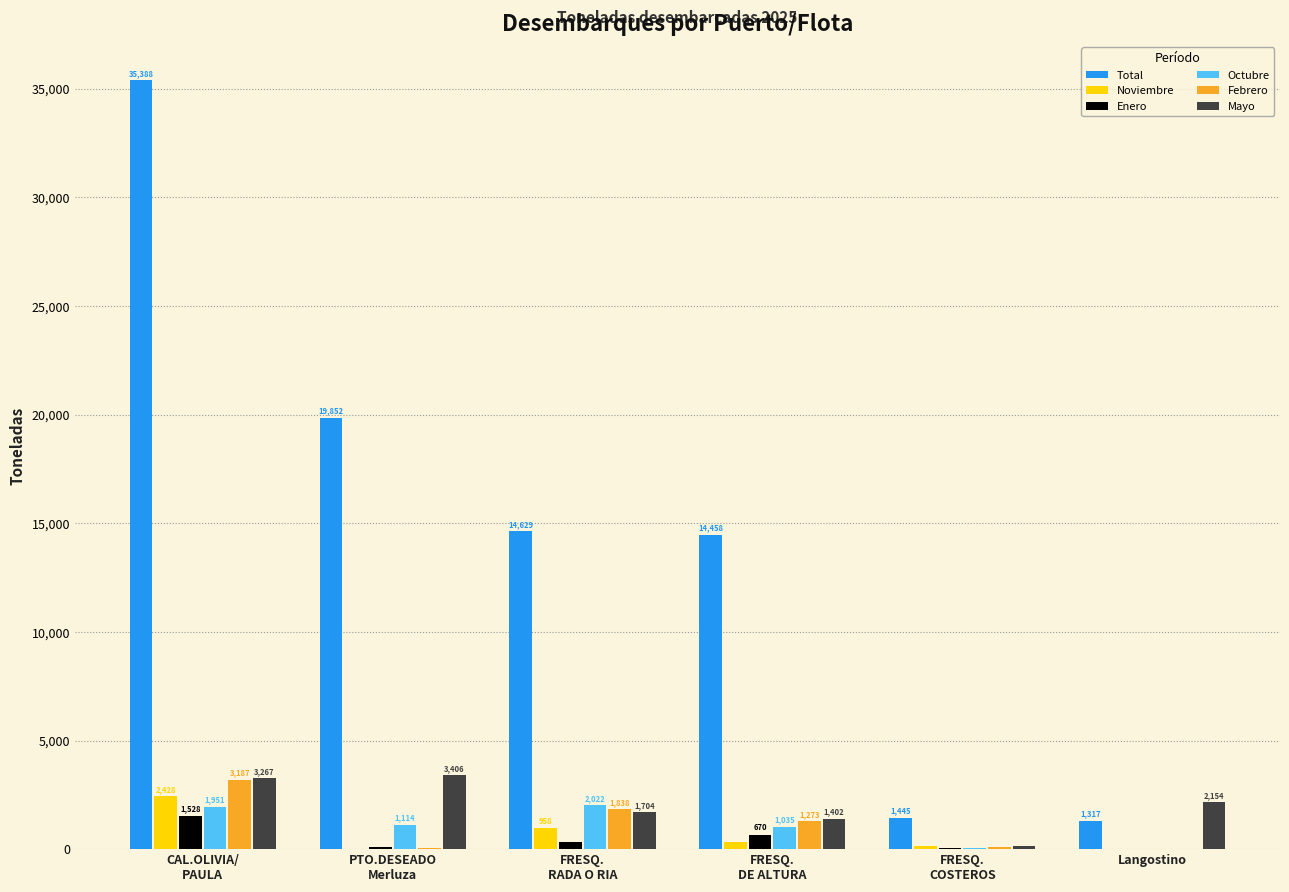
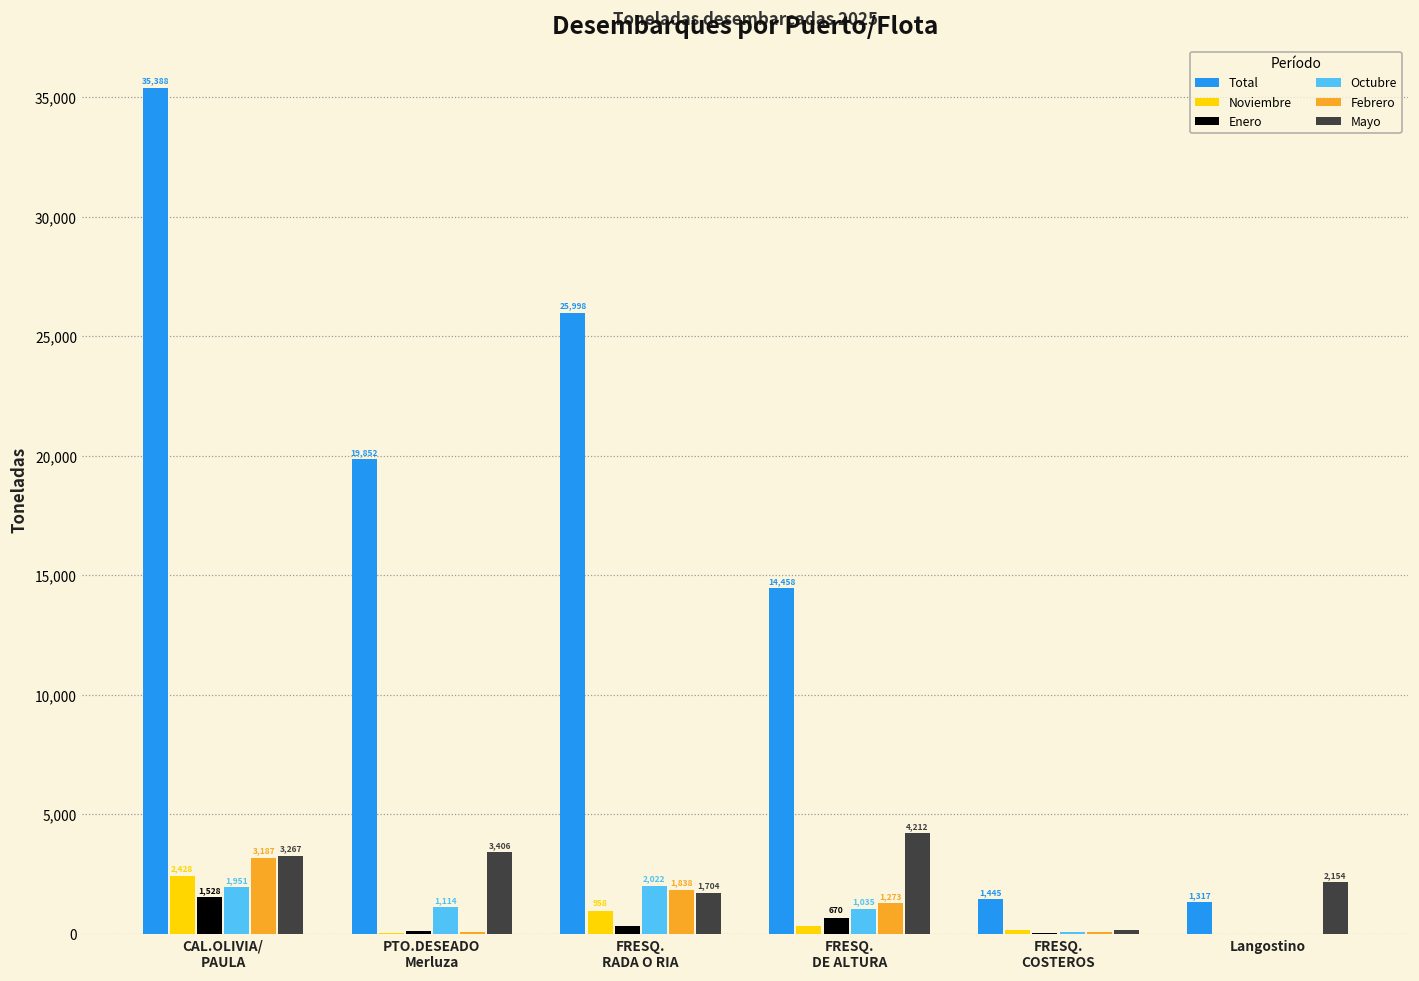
Total, FRESQ. RADA O RIA: 14,629 -> 25,998
Mayo, FRESQ. DE ALTURA: 1,402 -> 4,212
